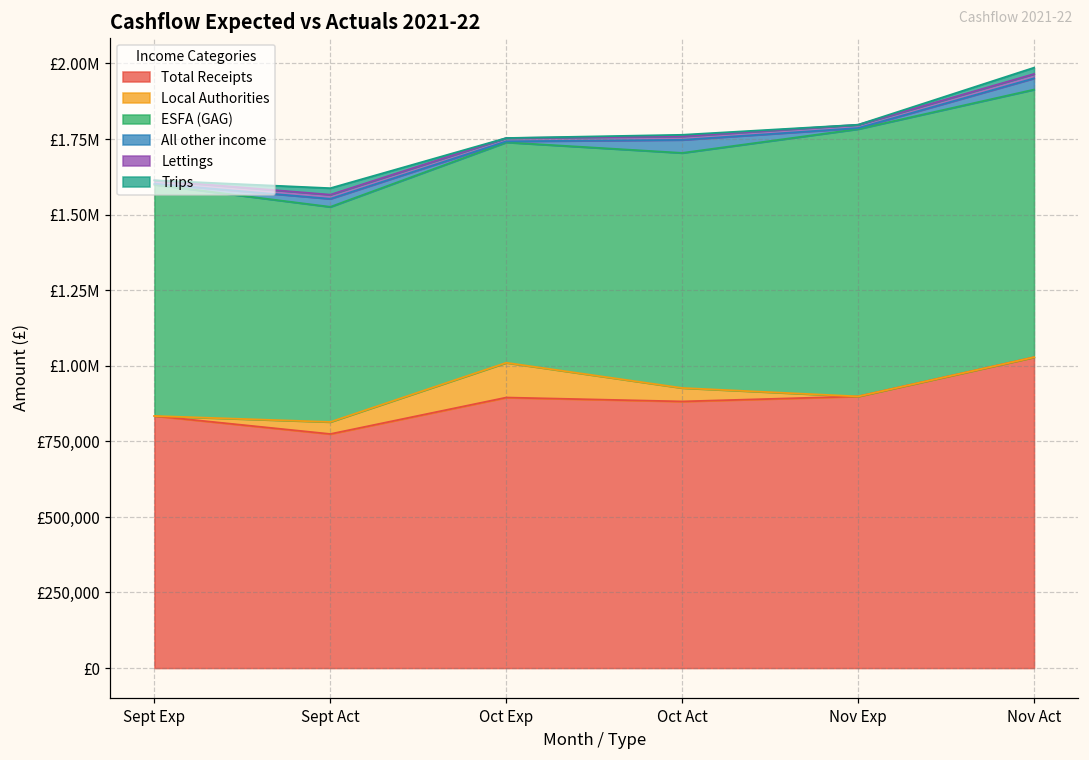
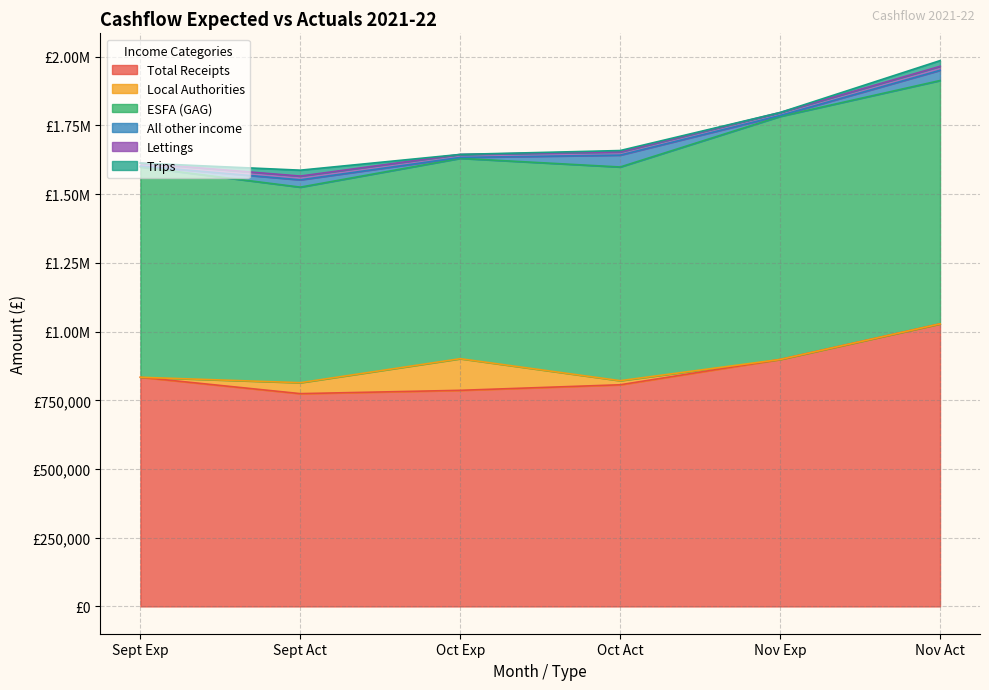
Total Receipts, Oct Exp: £890,000 -> £790,000
Total Receipts, Oct Act: £880,000 -> £810,000
Local Authorities, Oct Act: £40,000 -> £10,000
